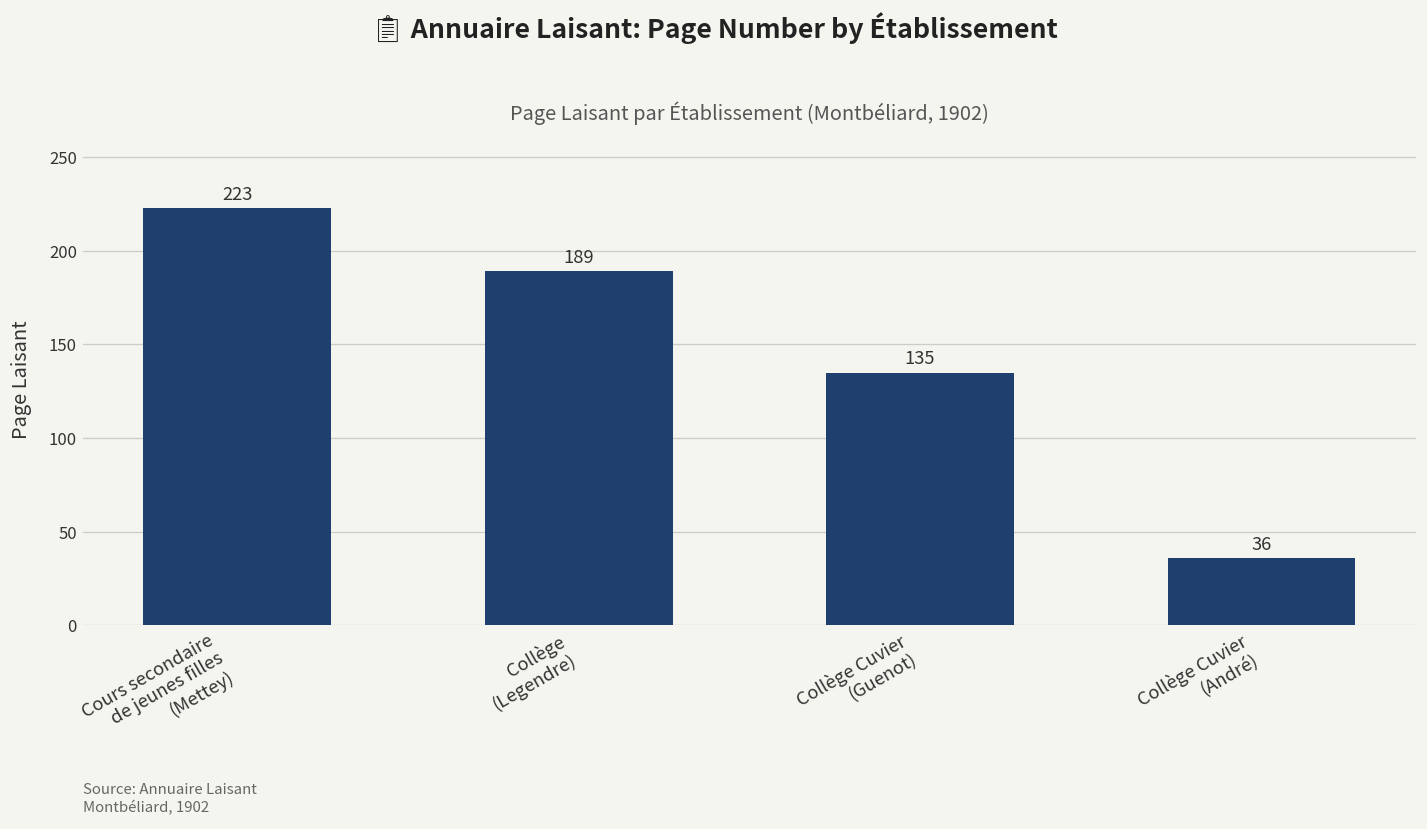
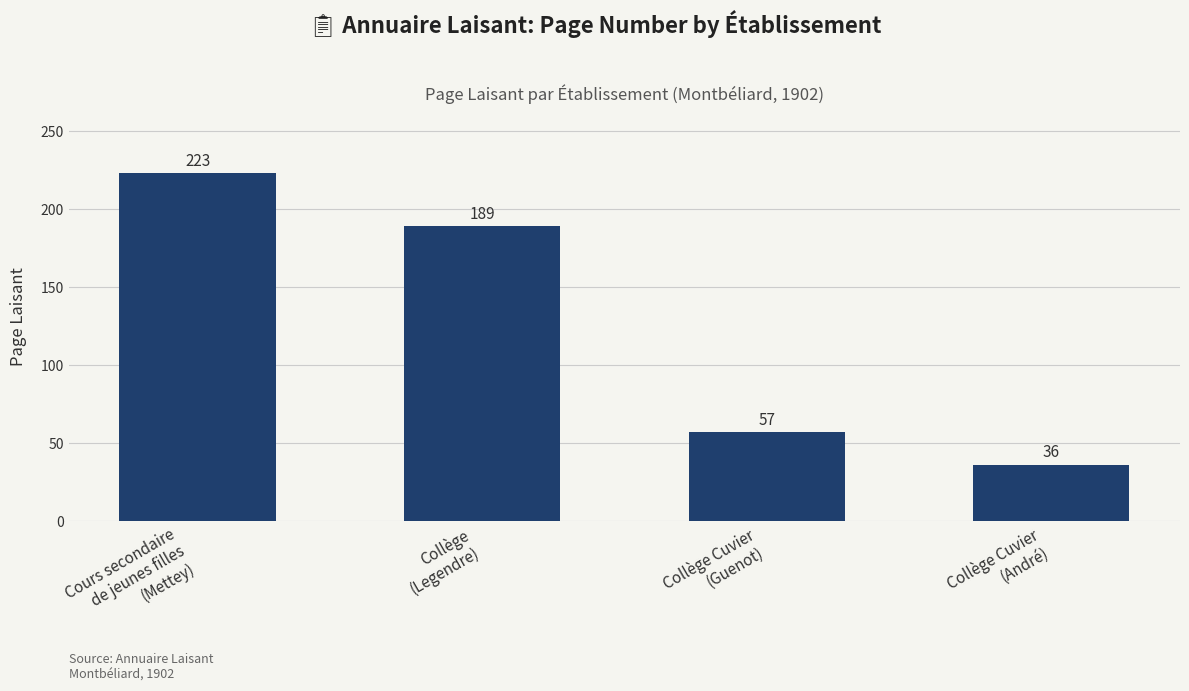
Collège Cuvier (Guenot): 135 -> 57
